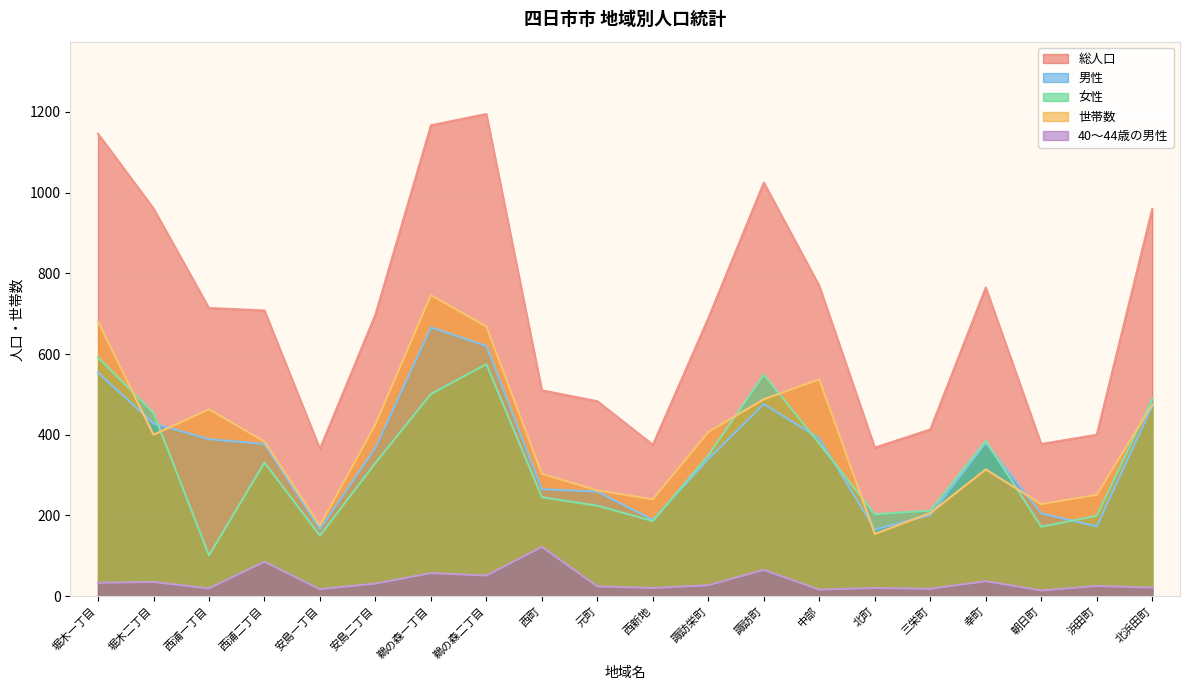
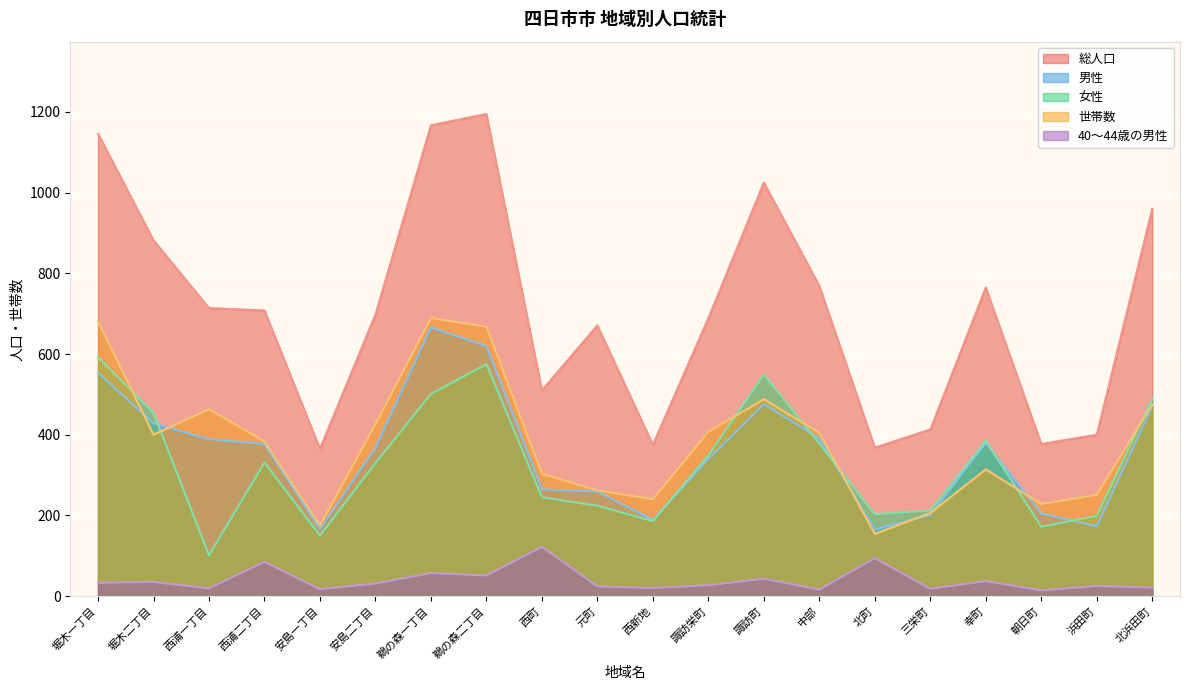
総人口, 堀木二丁目: 960 -> 880
世帯数, 鵜の森一丁目: 750 -> 690
総人口, 元町: 480 -> 670
40～44歳の男性, 諏訪町: 70 -> 40
世帯数, 中部: 540 -> 410
40～44歳の男性, 北町: 20 -> 90
